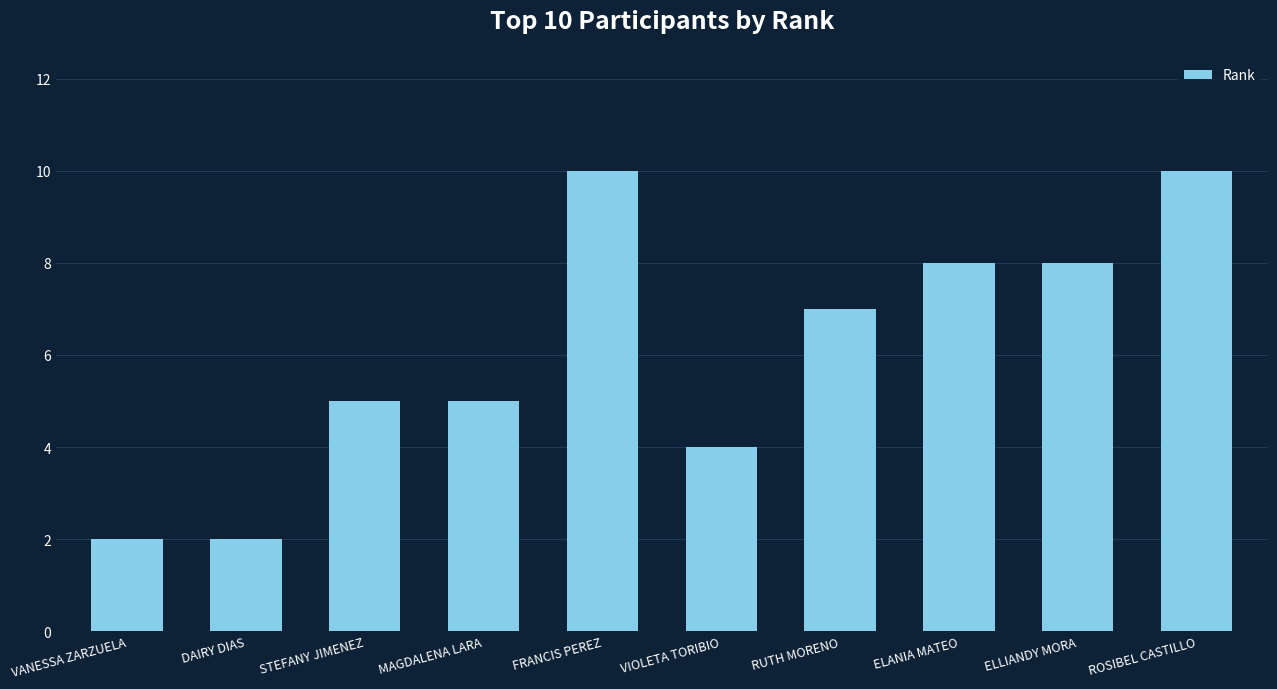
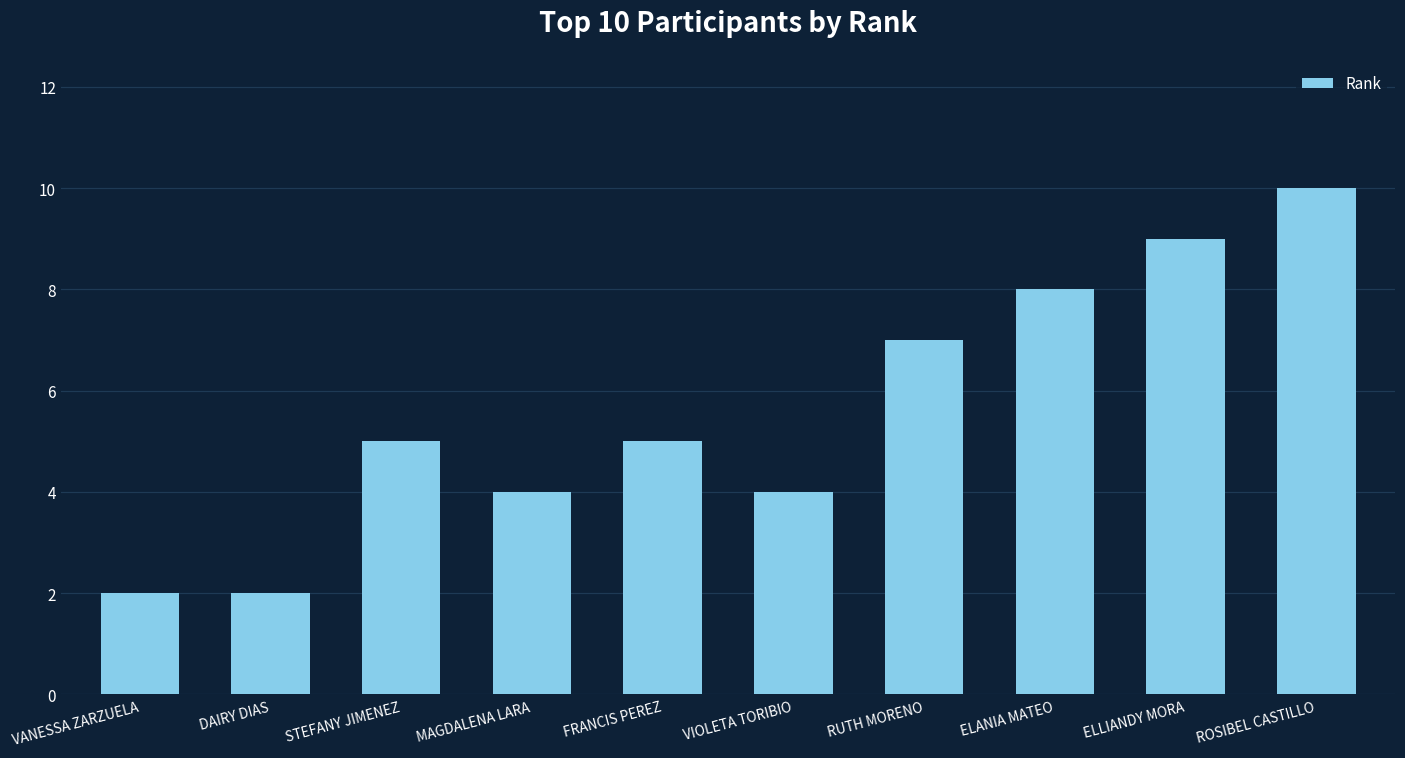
MAGDALENA LARA: 5 -> 4
FRANCIS PEREZ: 10 -> 5
ELLIANDY MORA: 8 -> 9
